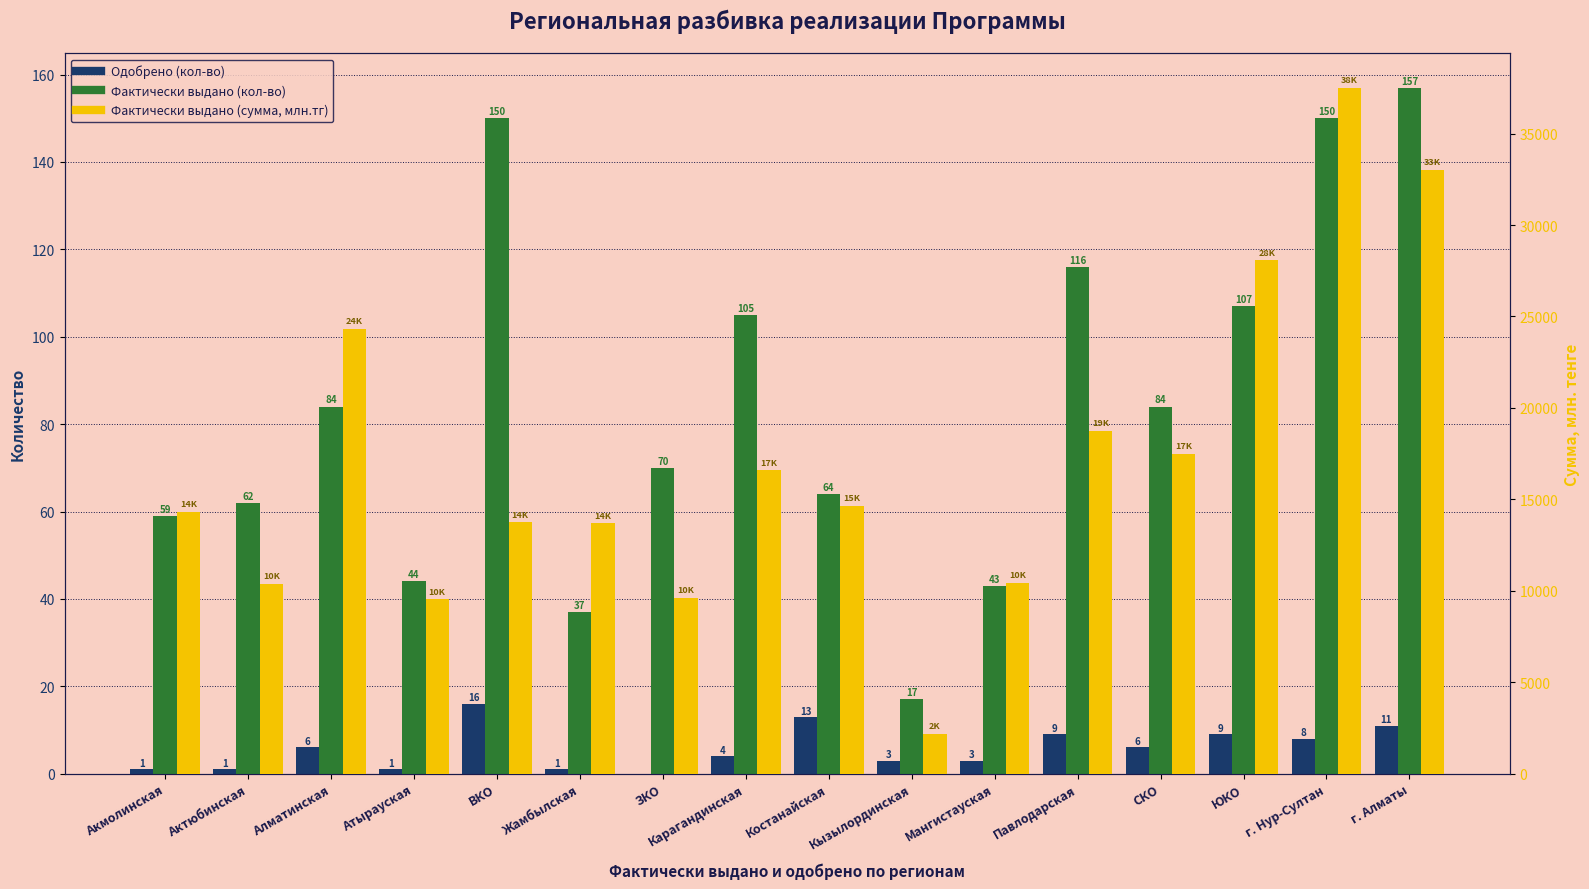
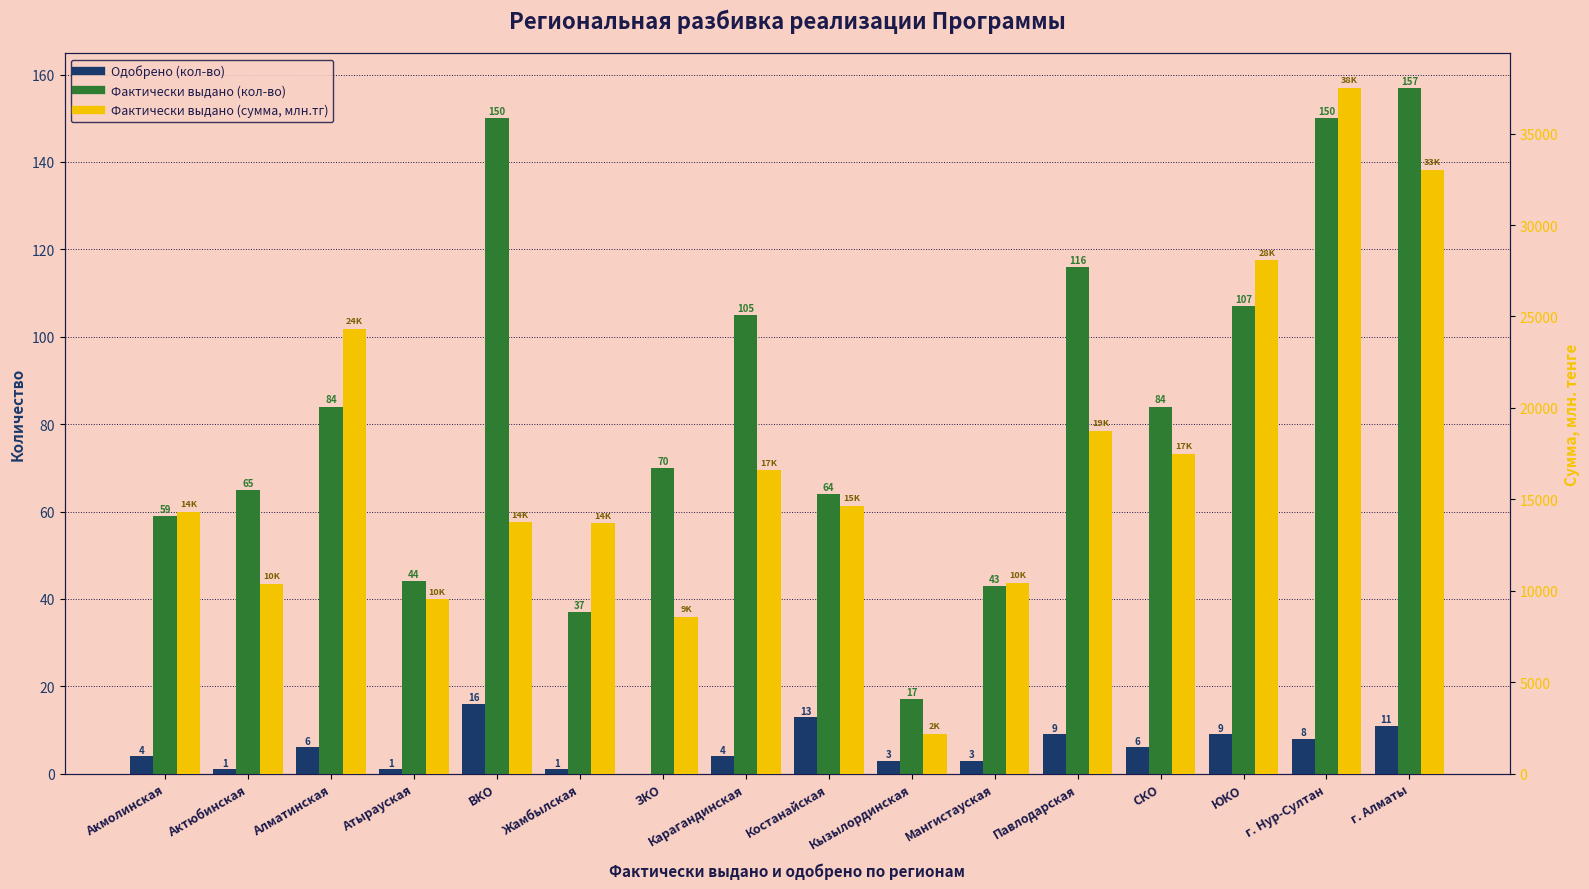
Одобрено (кол-во), Акмолинская: 1 -> 4
Фактически выдано (кол-во), Актюбинская: 62 -> 65
Фактически выдано (сумма, млн.тг), ЗКО: 10K -> 9K
